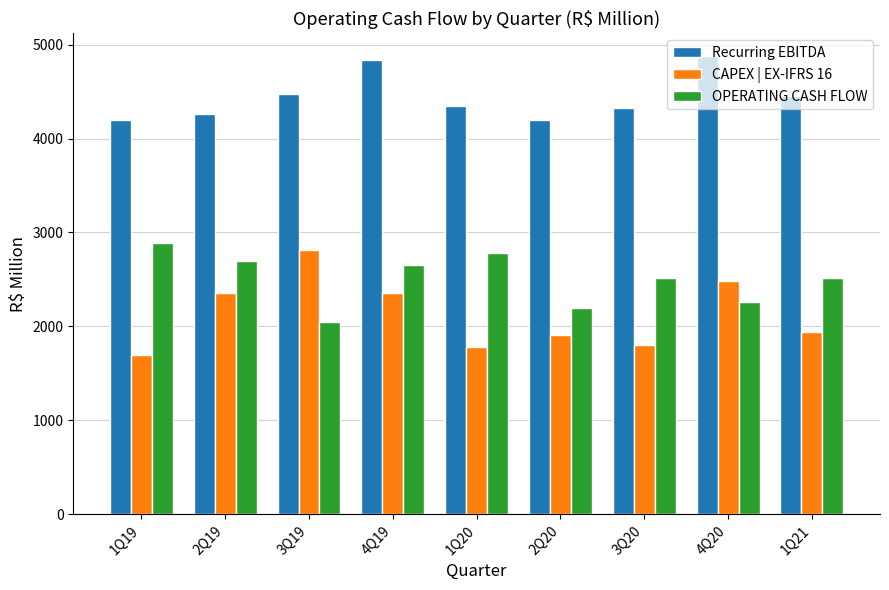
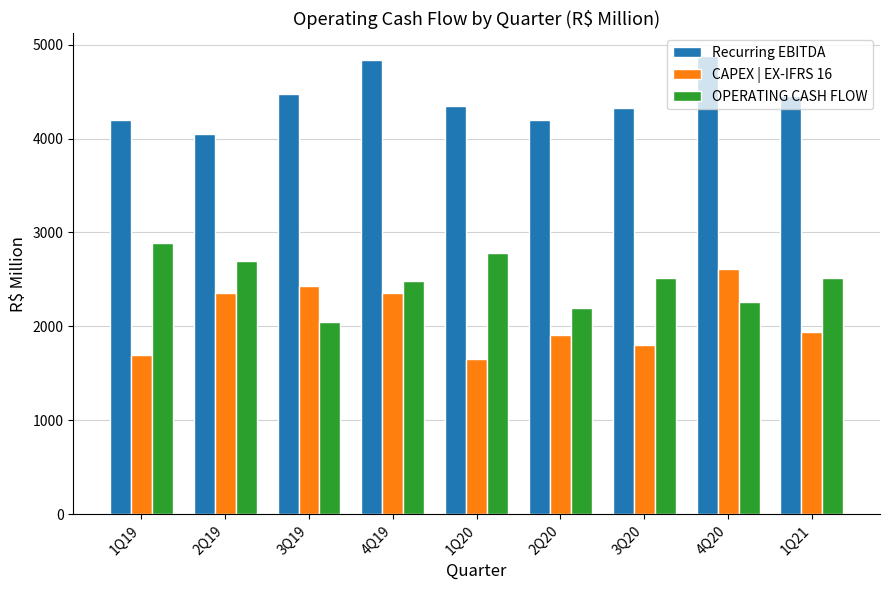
Recurring EBITDA, 2Q19: 4300 -> 4000
CAPEX | EX-IFRS 16, 3Q19: 2800 -> 2400
OPERATING CASH FLOW, 4Q19: 2700 -> 2500
CAPEX | EX-IFRS 16, 1Q20: 1800 -> 1600
CAPEX | EX-IFRS 16, 4Q20: 2500 -> 2600
